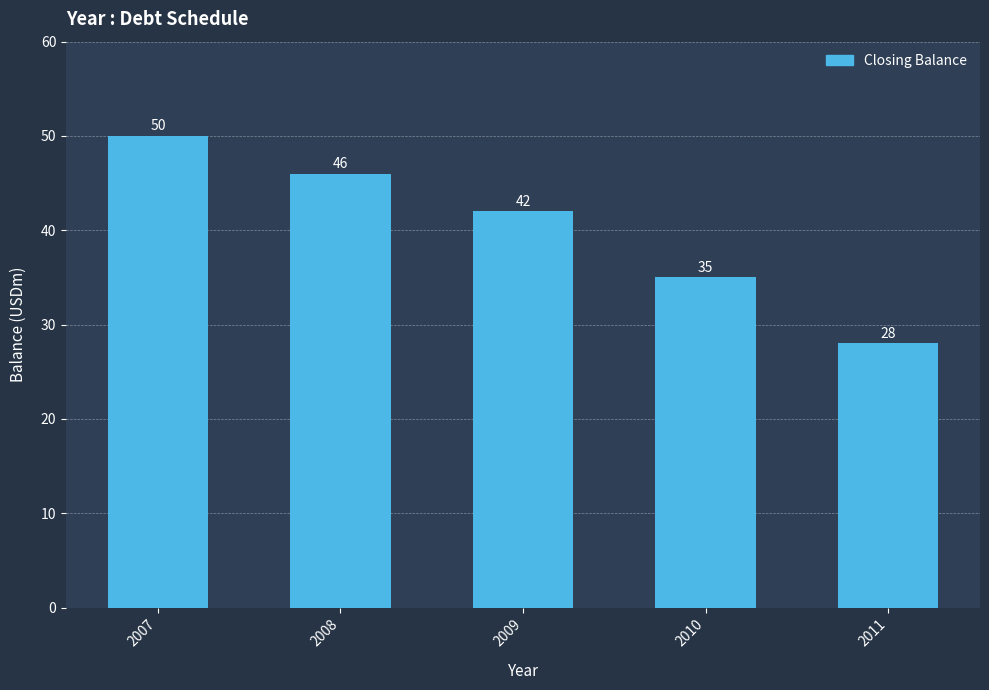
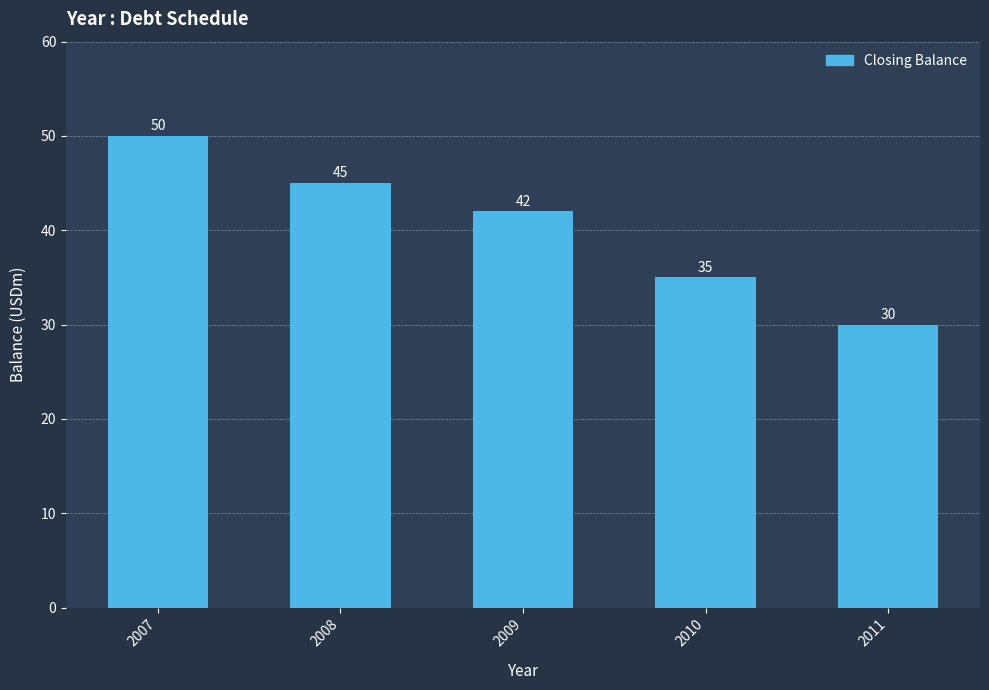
2008: 46 -> 45
2011: 28 -> 30
